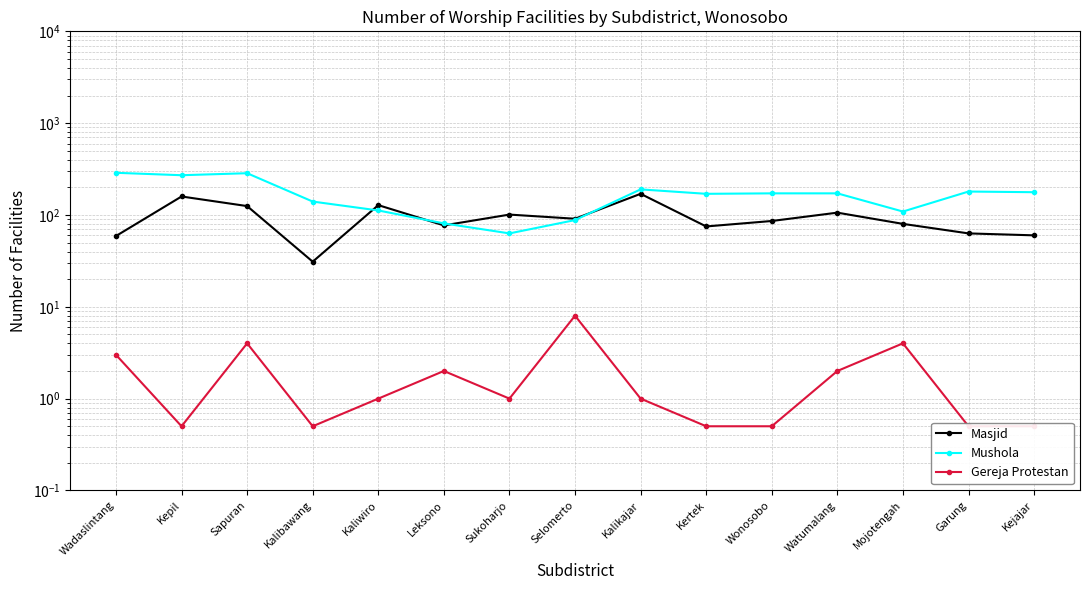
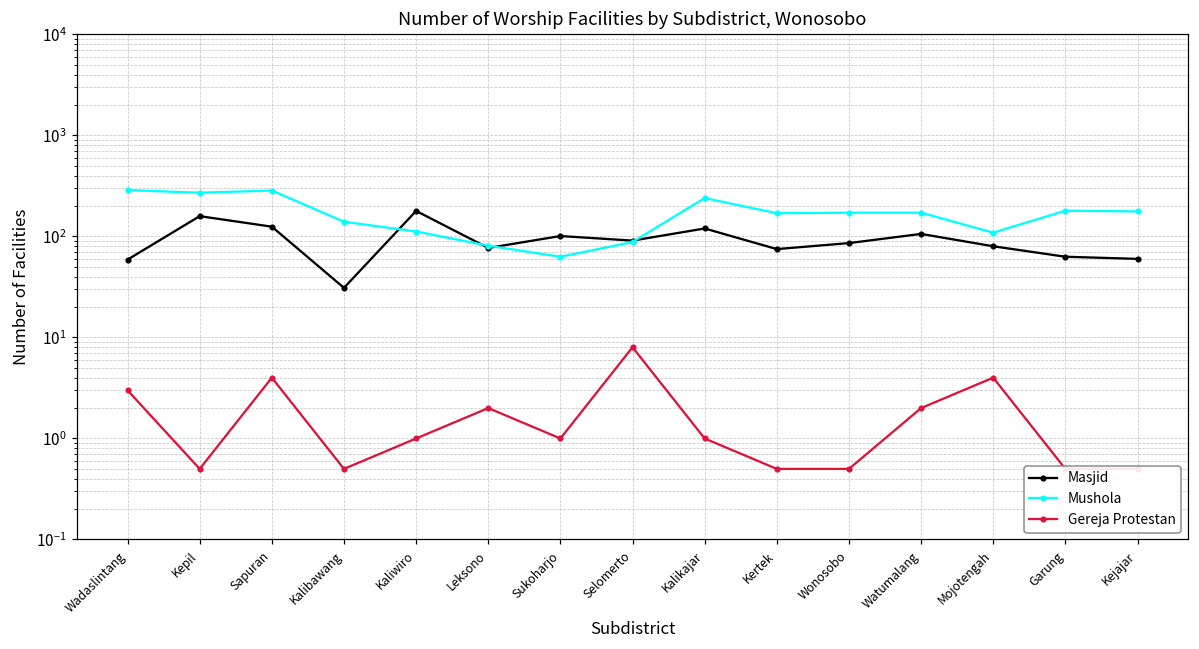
Masjid, Kaliwiro: 130 -> 180
Masjid, Kalikajar: 170 -> 120
Mushola, Kalikajar: 190 -> 240
